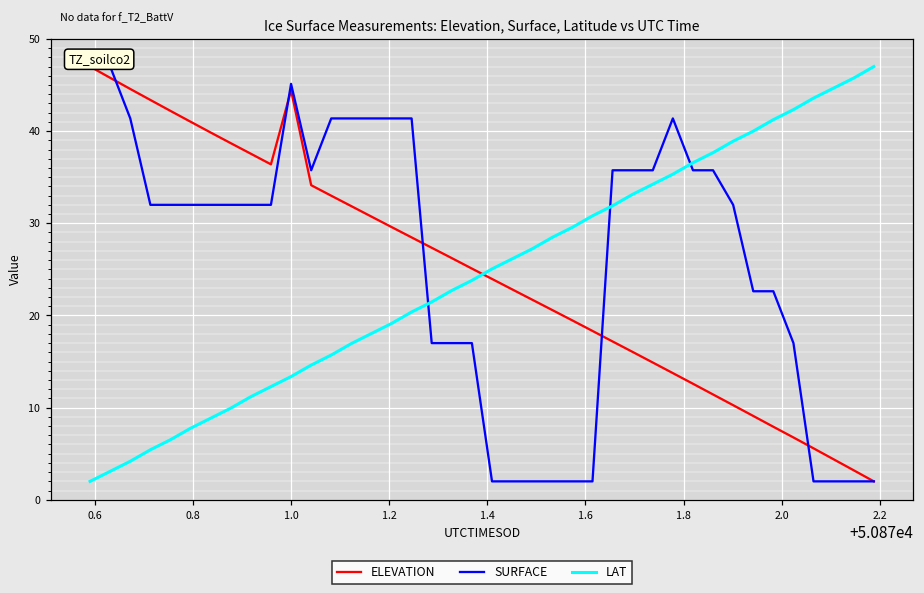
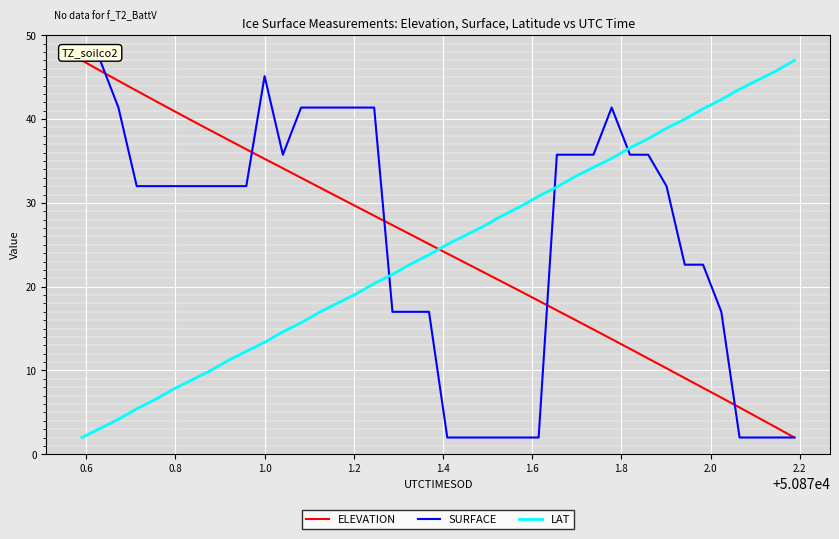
ELEVATION, 1.0: 44 -> 35
